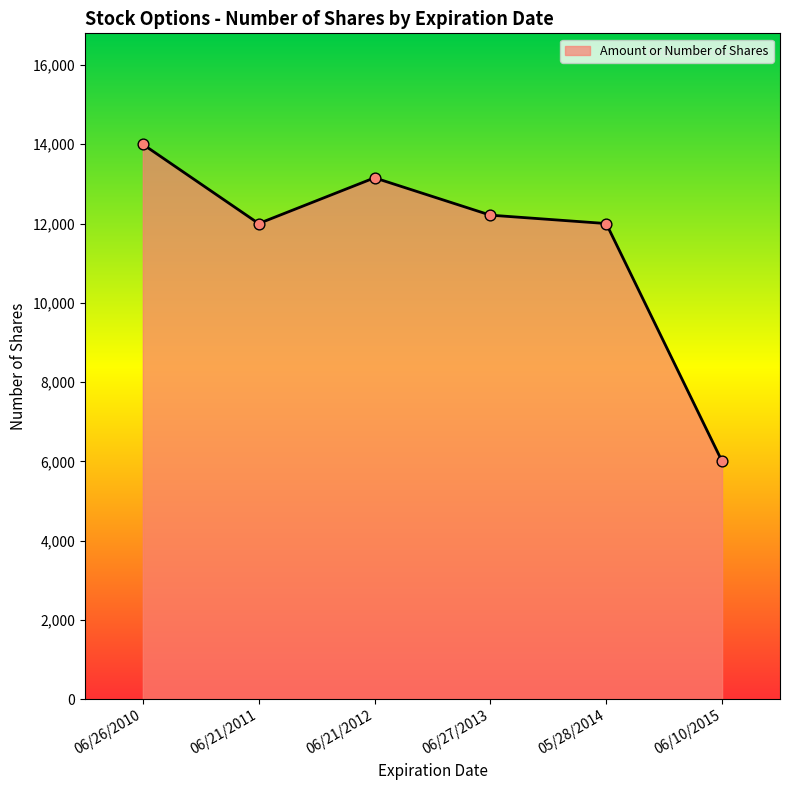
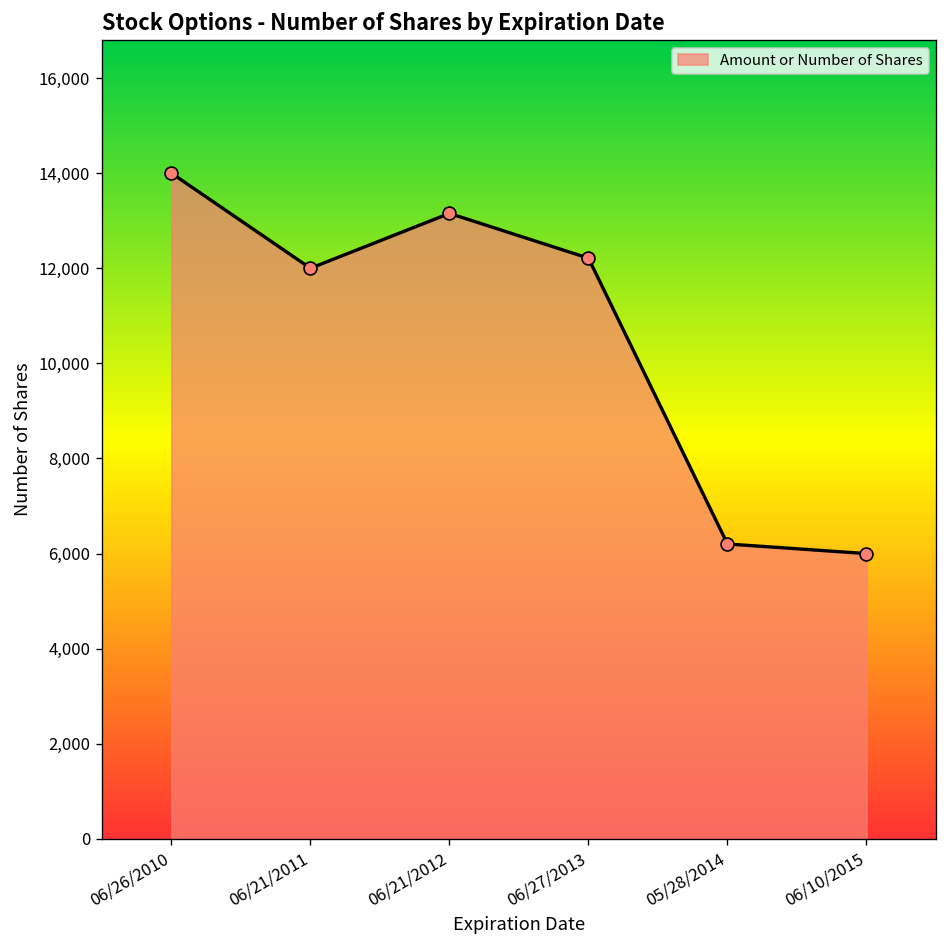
05/28/2014: 12,000 -> 6,200
